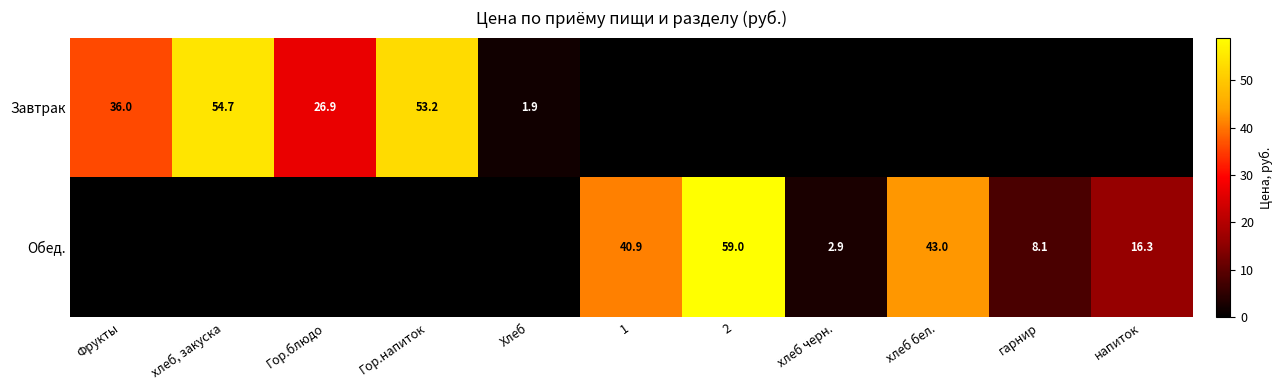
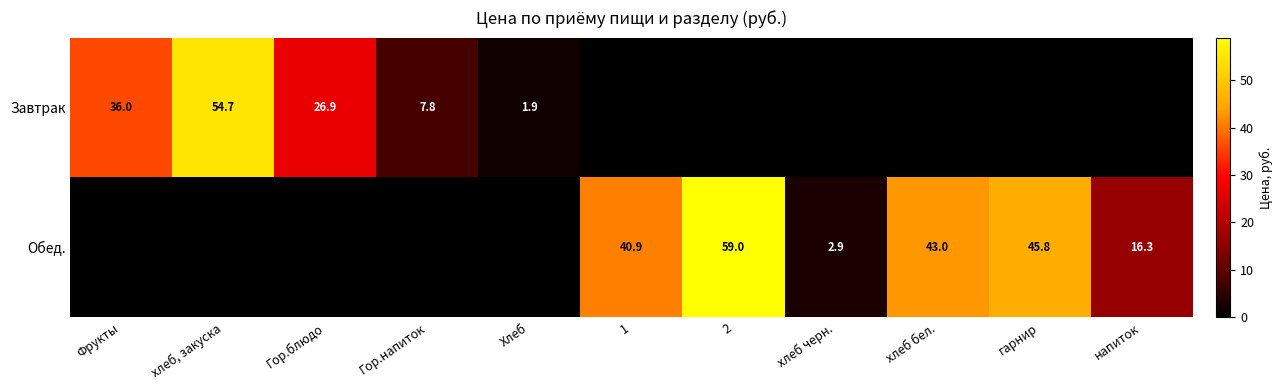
Завтрак, Гор.напиток: 53.2 -> 7.8
Обед., гарнир: 8.1 -> 45.8
